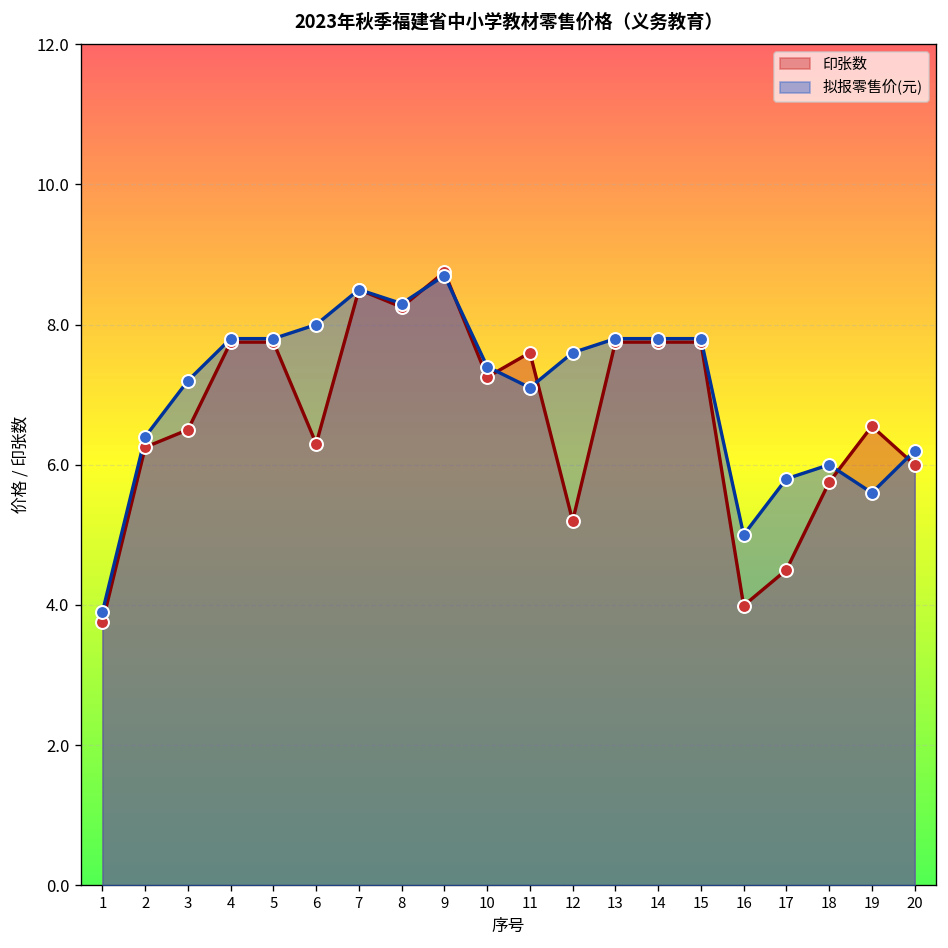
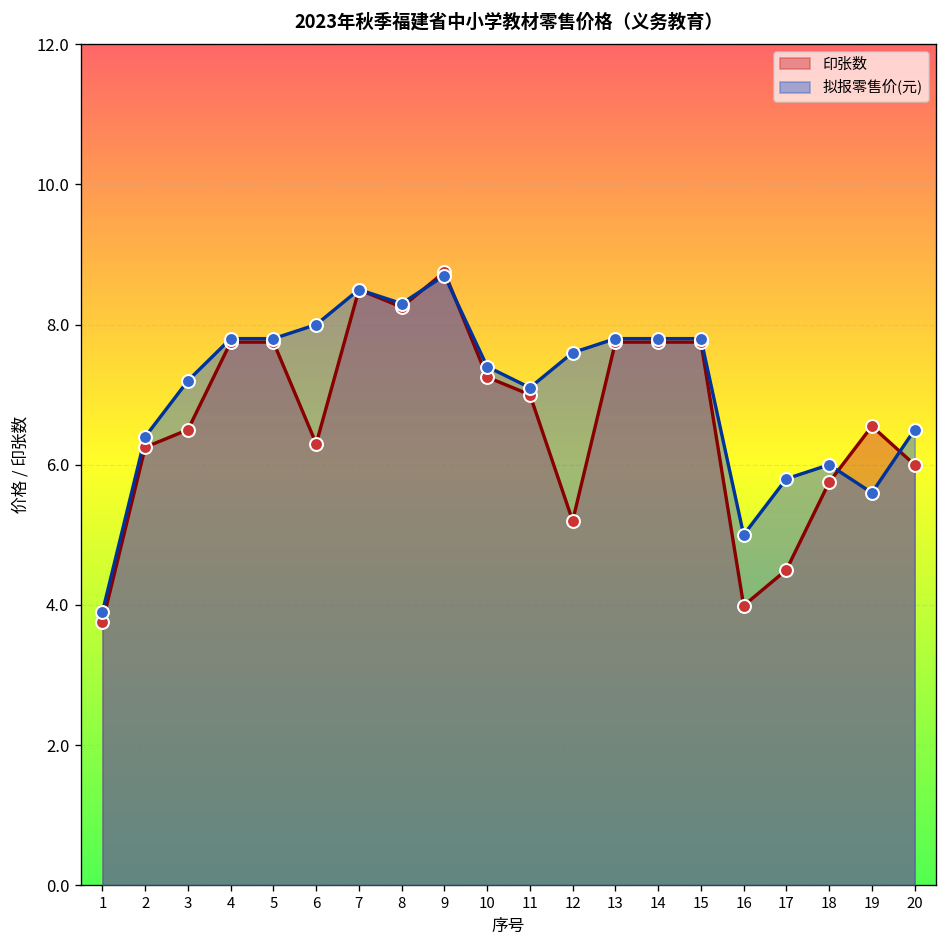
印张数, 11: 7.6 -> 7.0
拟报零售价(元), 20: 6.2 -> 6.5
